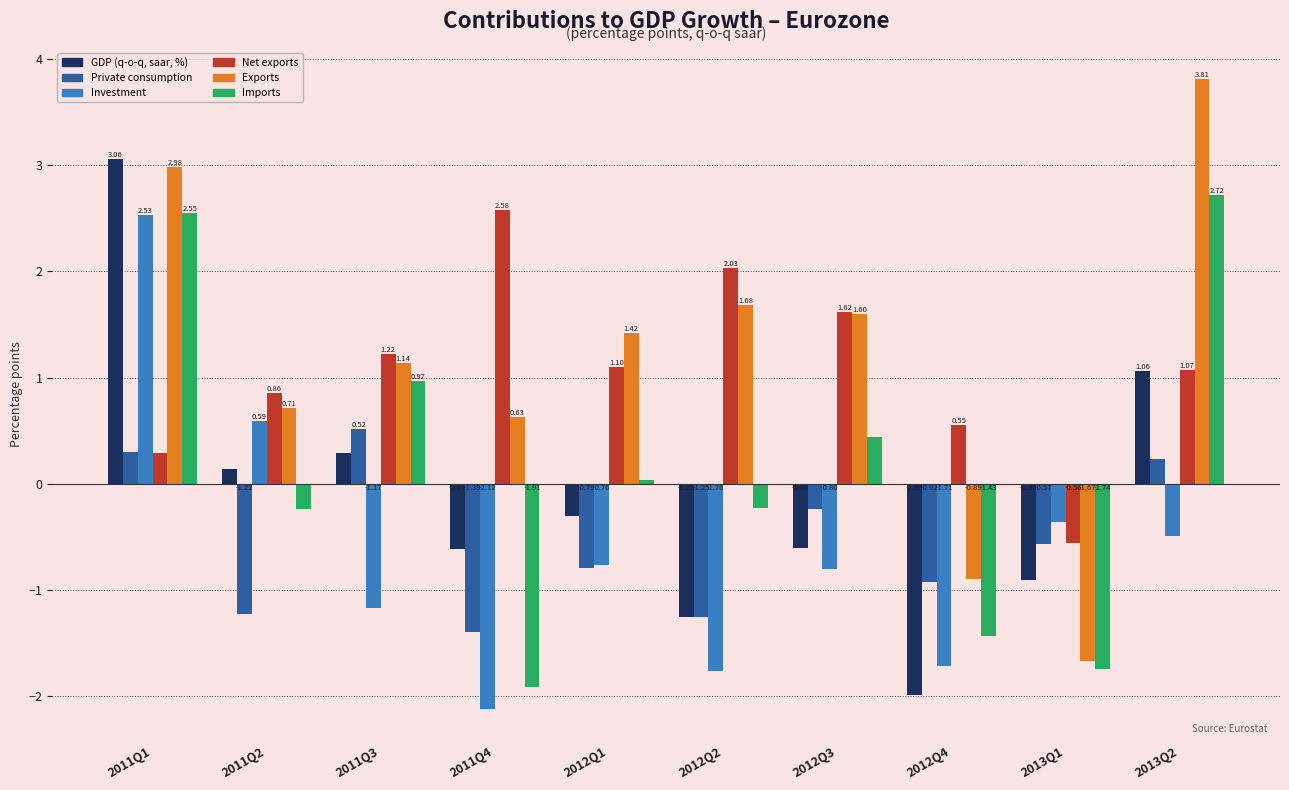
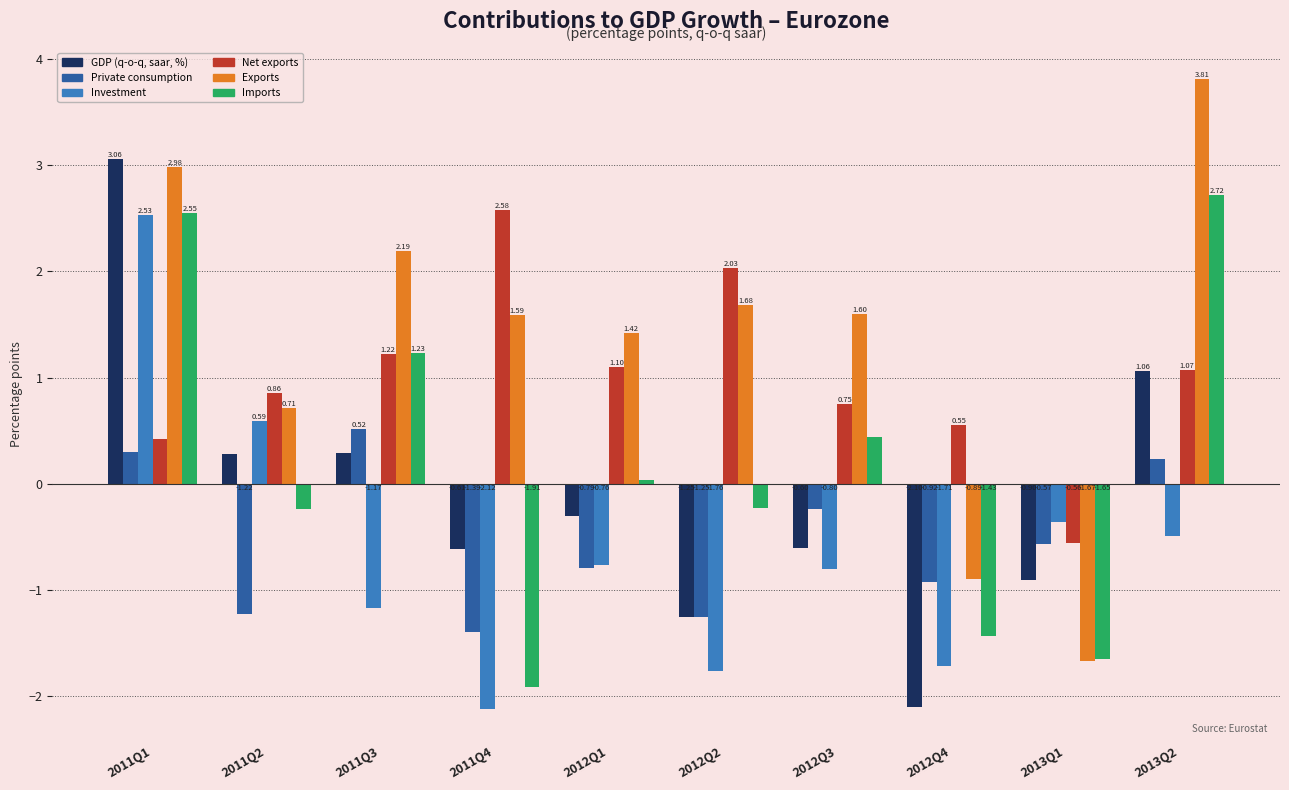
Net exports, 2011Q1: 0.29 -> 0.42
GDP (q-o-q, saar, %), 2011Q2: 0.14 -> 0.28
Exports, 2011Q3: 1.14 -> 2.19
Imports, 2011Q3: 0.97 -> 1.23
Exports, 2011Q4: 0.63 -> 1.59
Net exports, 2012Q3: 1.62 -> 0.75
GDP (q-o-q, saar, %), 2012Q4: -1.99 -> -2.10
Imports, 2013Q1: -1.74 -> -1.65
